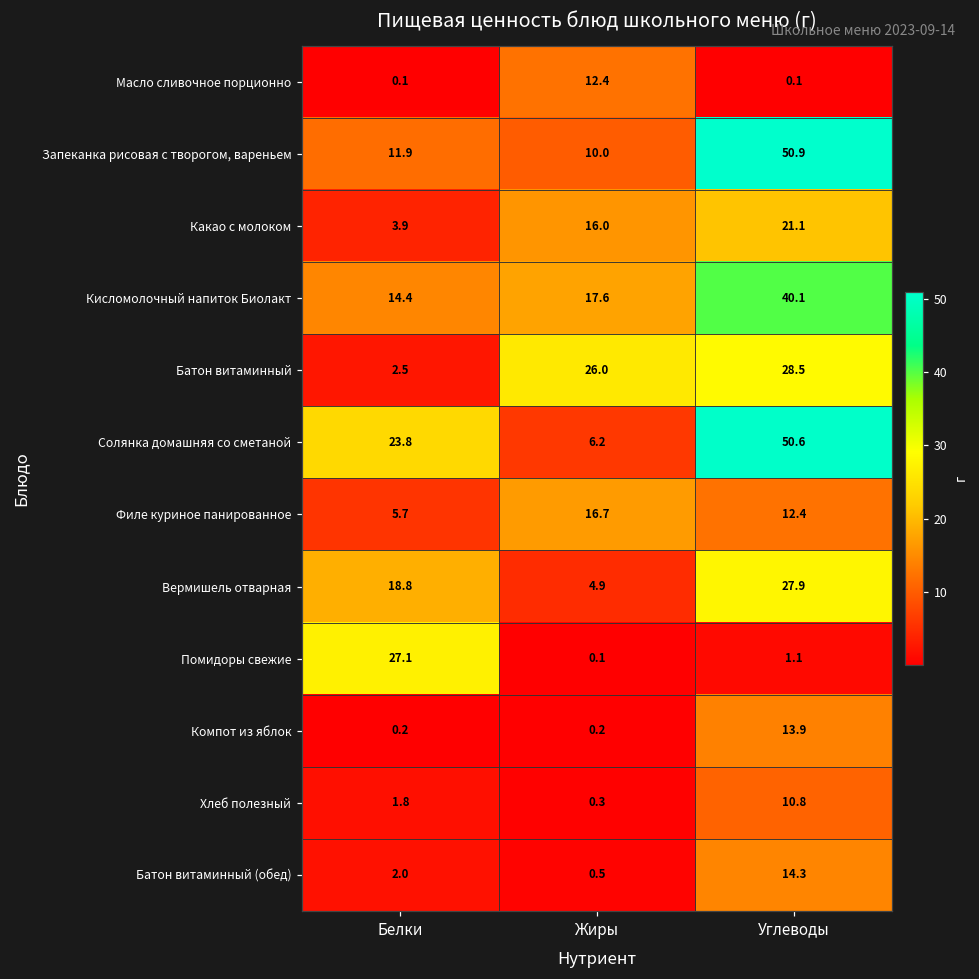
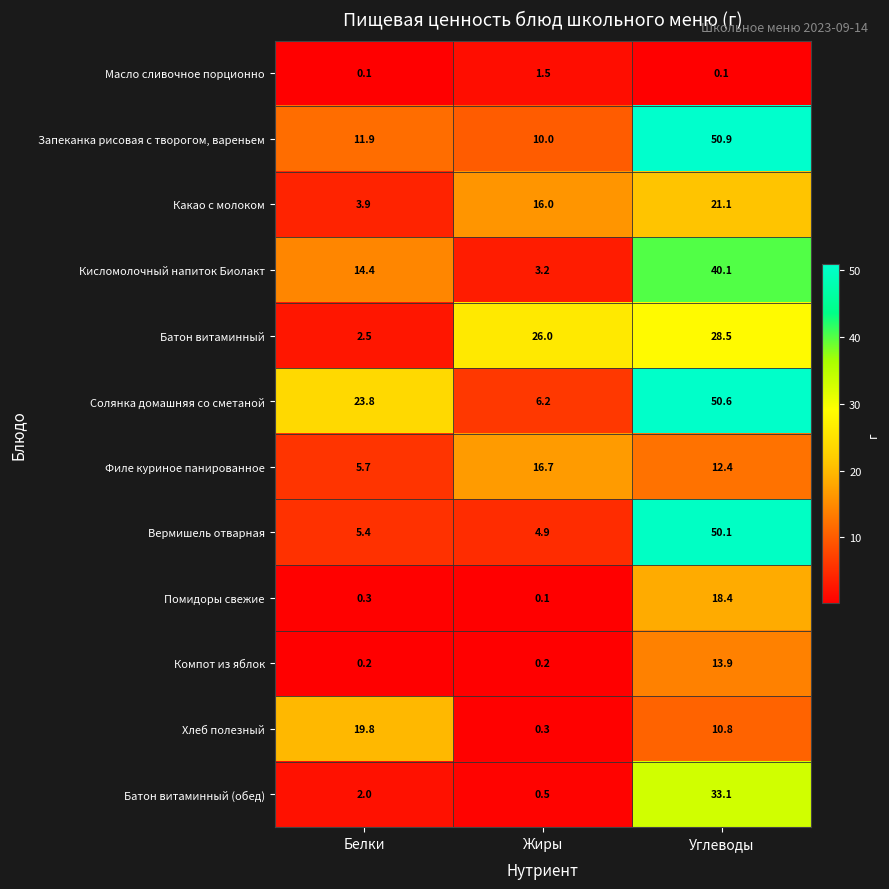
Масло сливочное порционно, Жиры: 12.4 -> 1.5
Кисломолочный напиток Биолакт, Жиры: 17.6 -> 3.2
Вермишель отварная, Белки: 18.8 -> 5.4
Вермишель отварная, Углеводы: 27.9 -> 50.1
Помидоры свежие, Белки: 27.1 -> 0.3
Помидоры свежие, Углеводы: 1.1 -> 18.4
Хлеб полезный, Белки: 1.8 -> 19.8
Батон витаминный (обед), Углеводы: 14.3 -> 33.1
